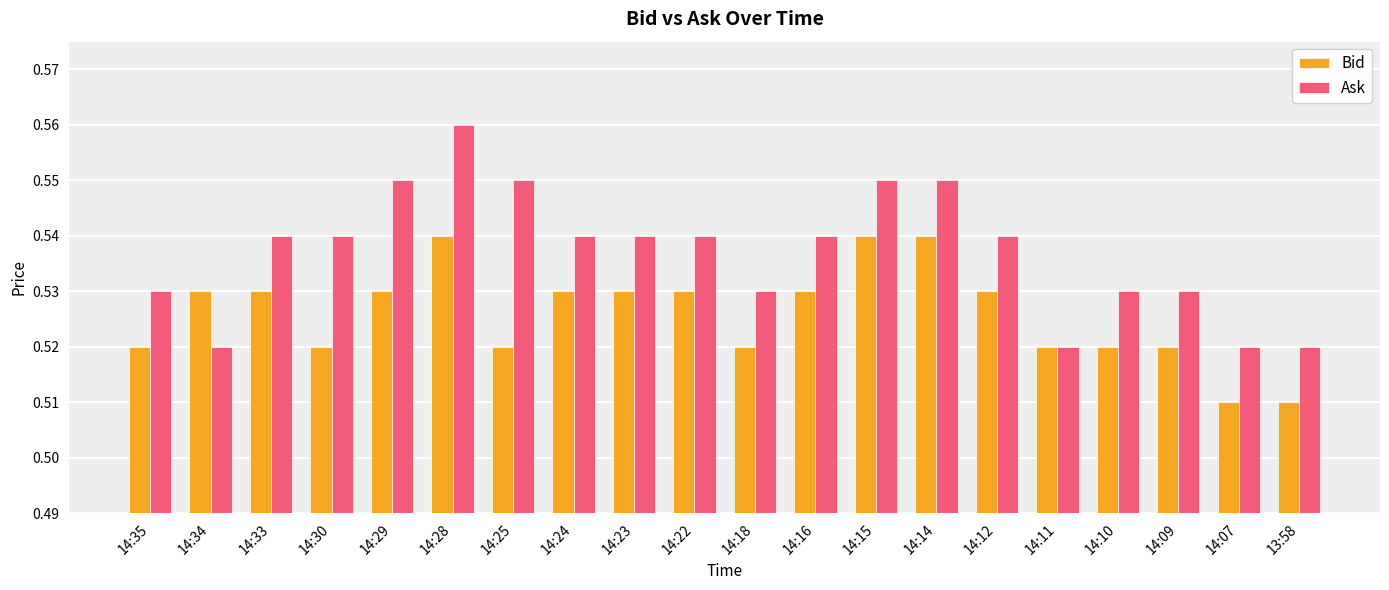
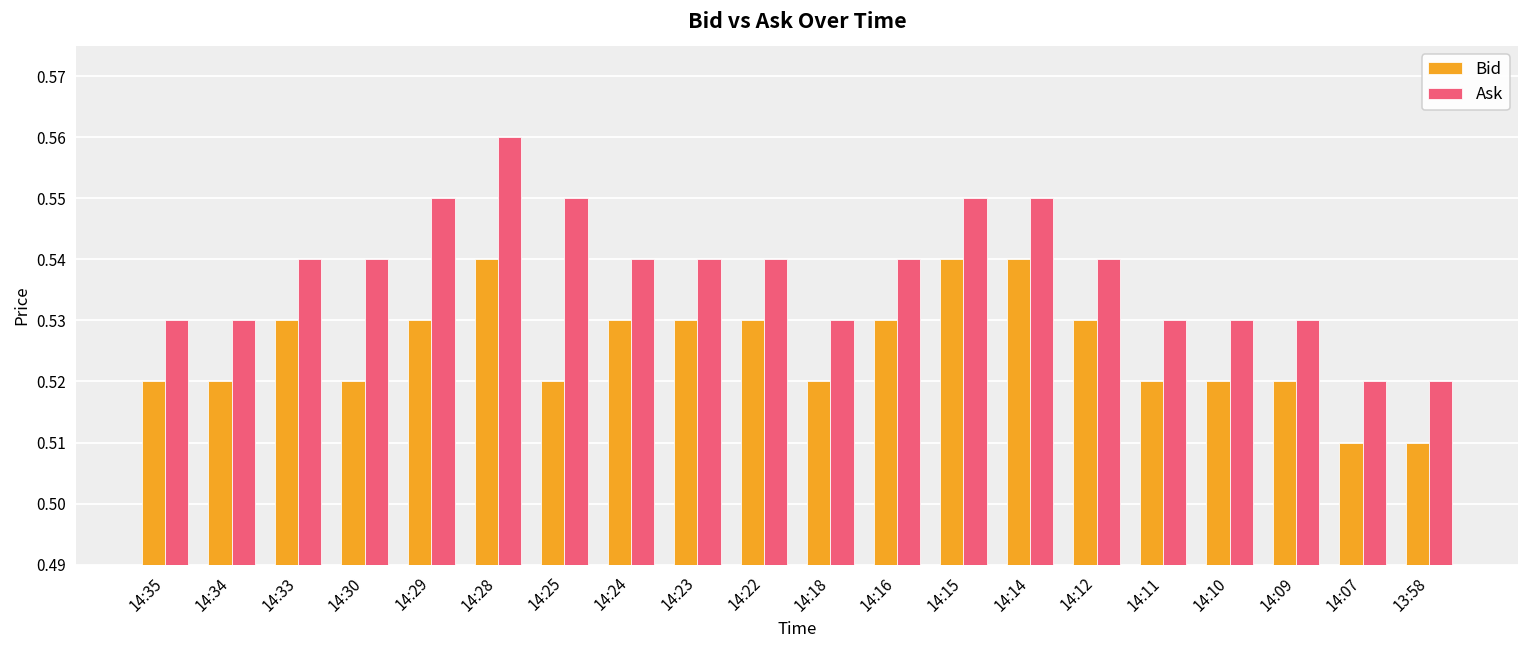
Bid, 14:34: 0.53 -> 0.52
Ask, 14:34: 0.52 -> 0.53
Ask, 14:11: 0.52 -> 0.53
